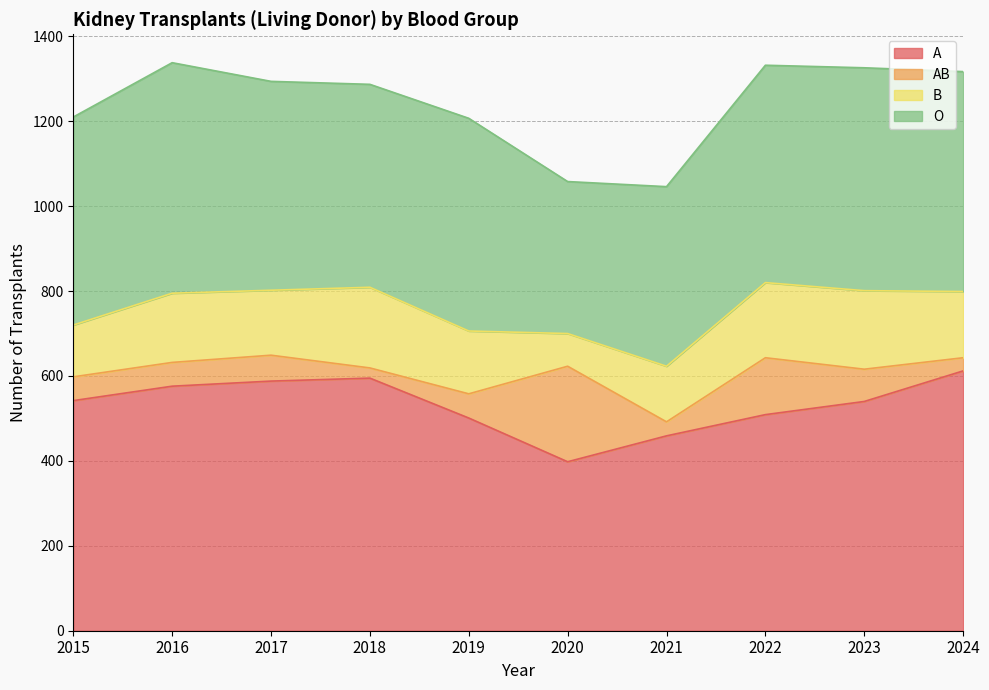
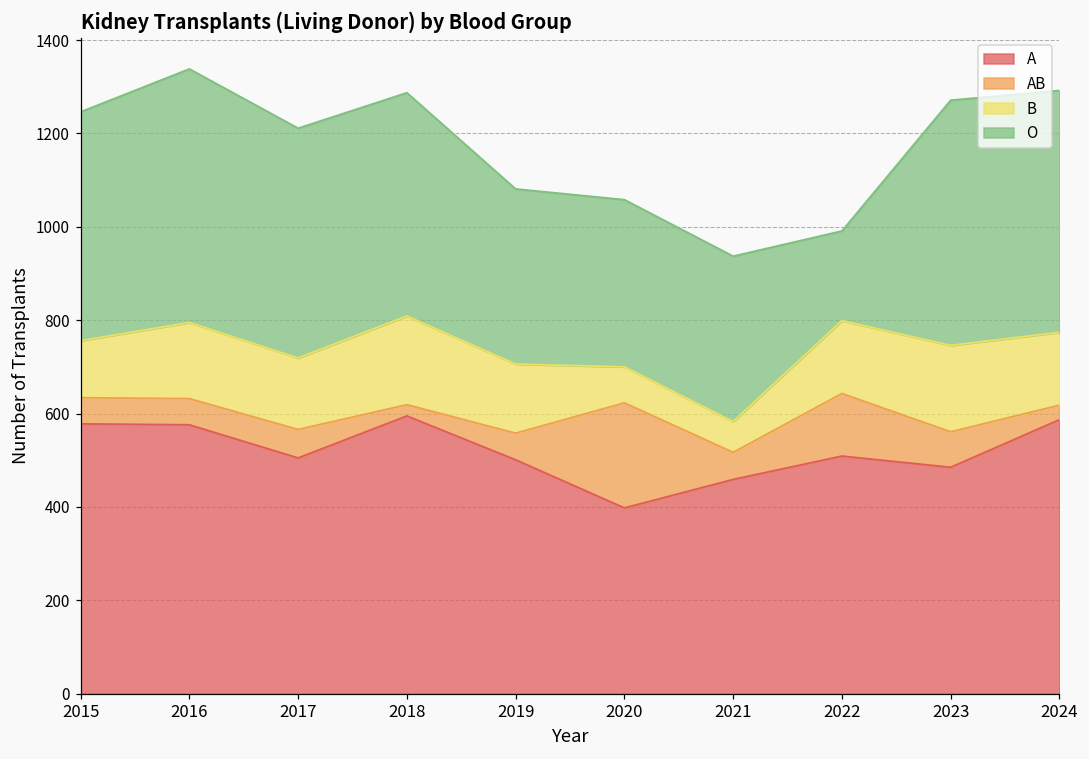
A, 2015: 540 -> 580
A, 2017: 590 -> 510
O, 2019: 500 -> 380
AB, 2021: 30 -> 60
B, 2021: 130 -> 70
O, 2021: 420 -> 350
B, 2022: 180 -> 160
O, 2022: 510 -> 190
A, 2023: 540 -> 490
A, 2024: 610 -> 590
